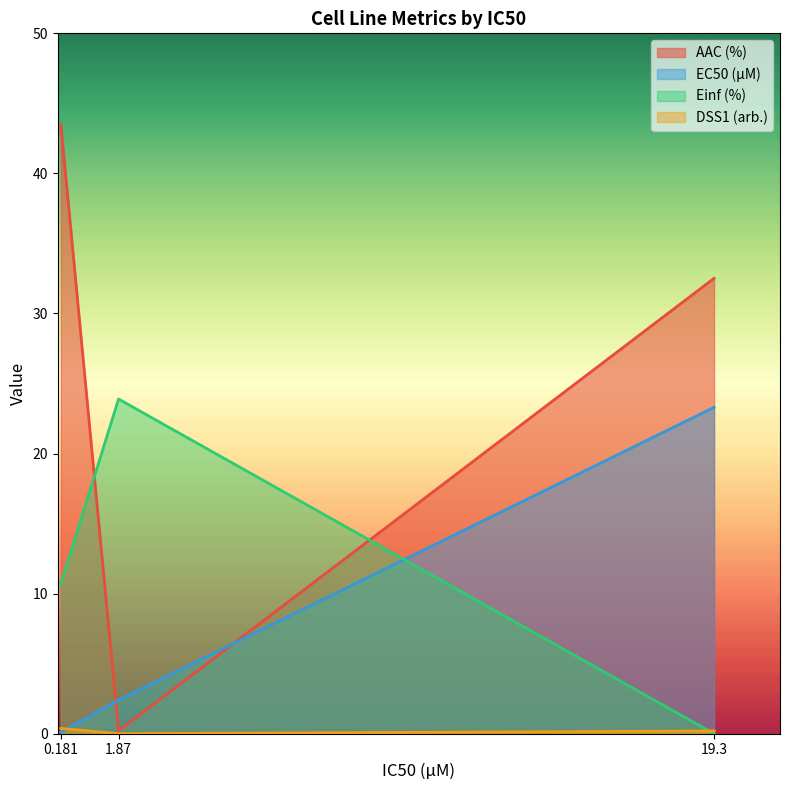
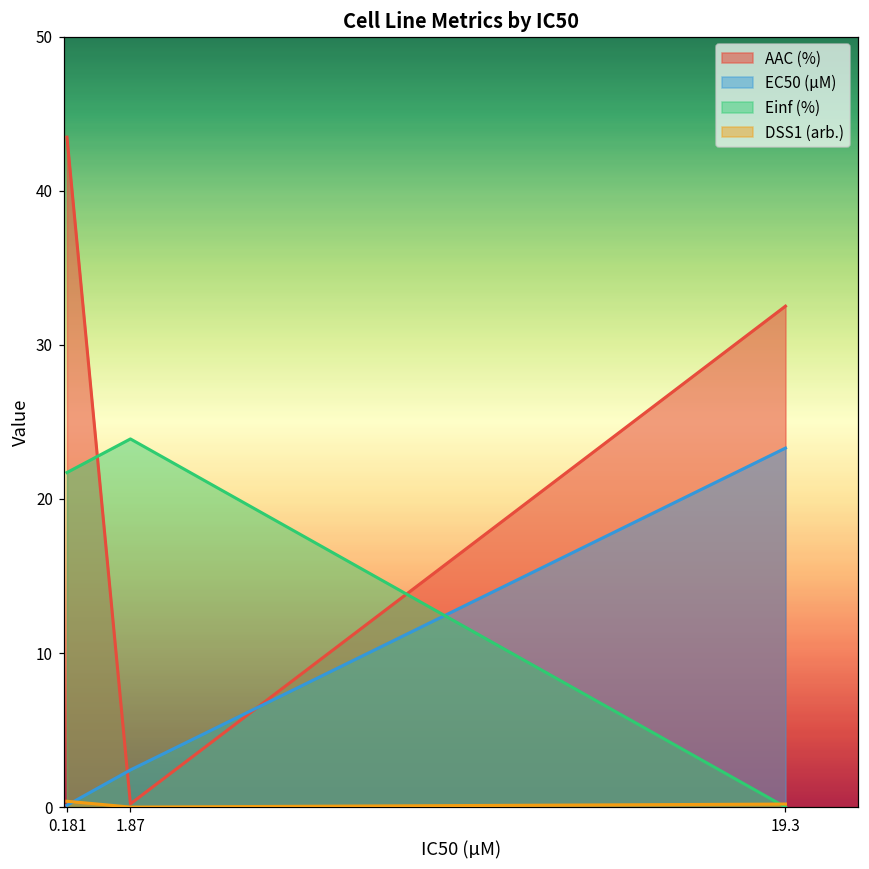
Einf (%), 0.181: 10.7 -> 21.7
